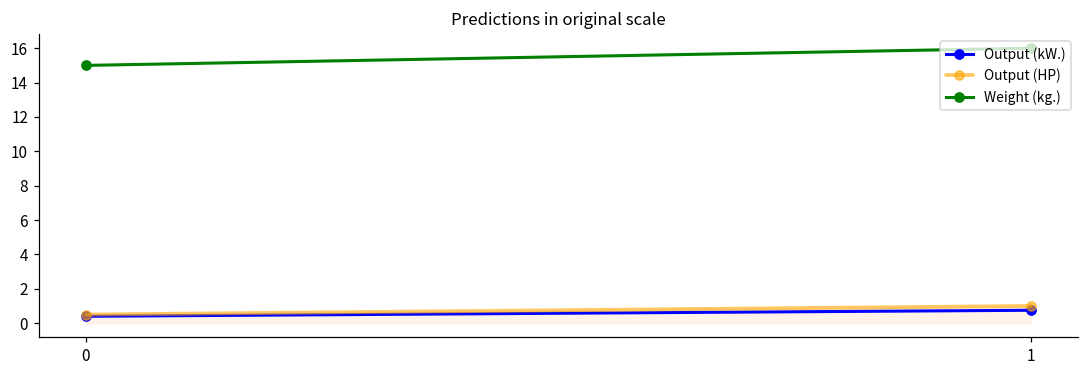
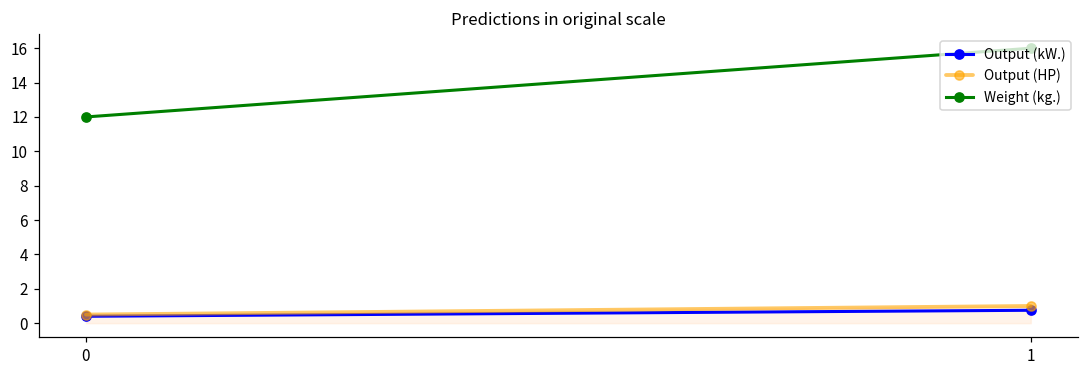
Weight (kg.), 0: 15 -> 12
